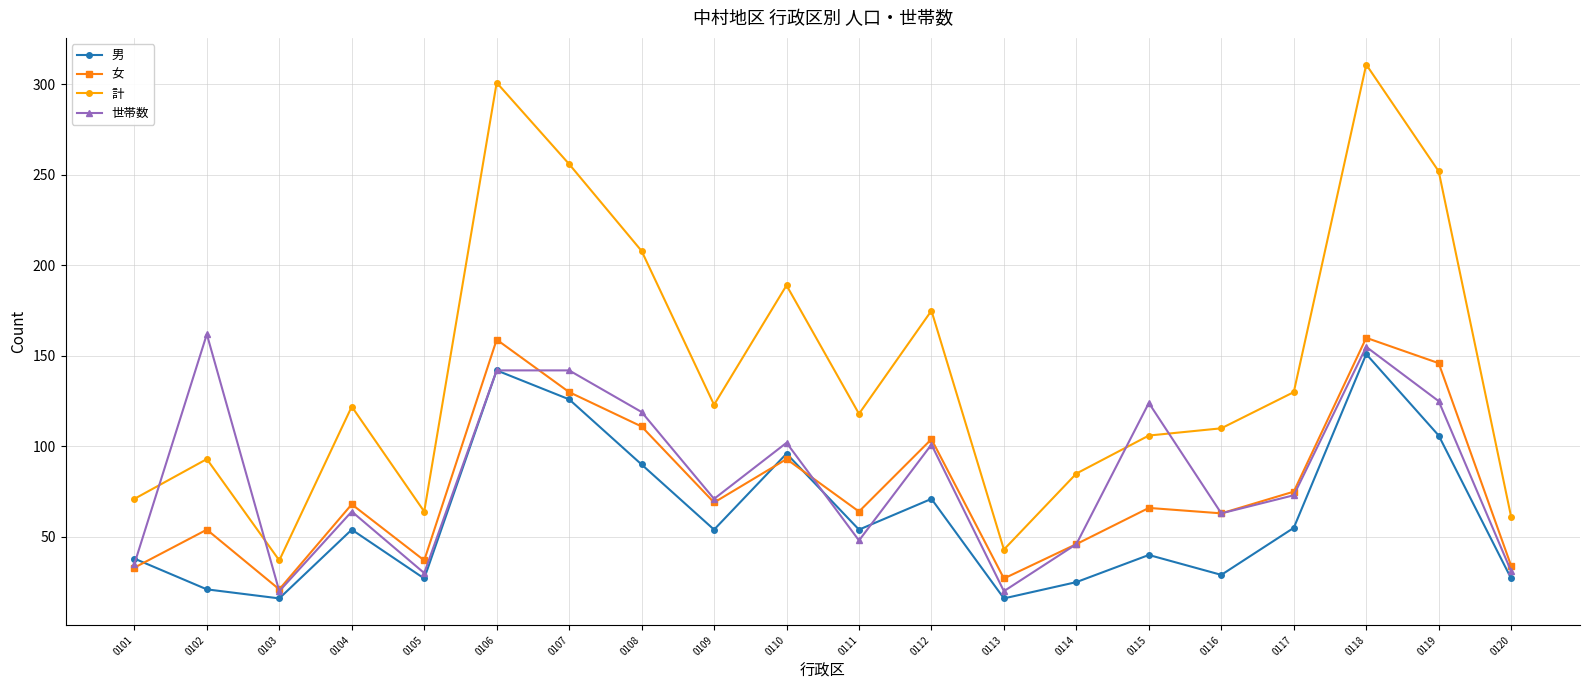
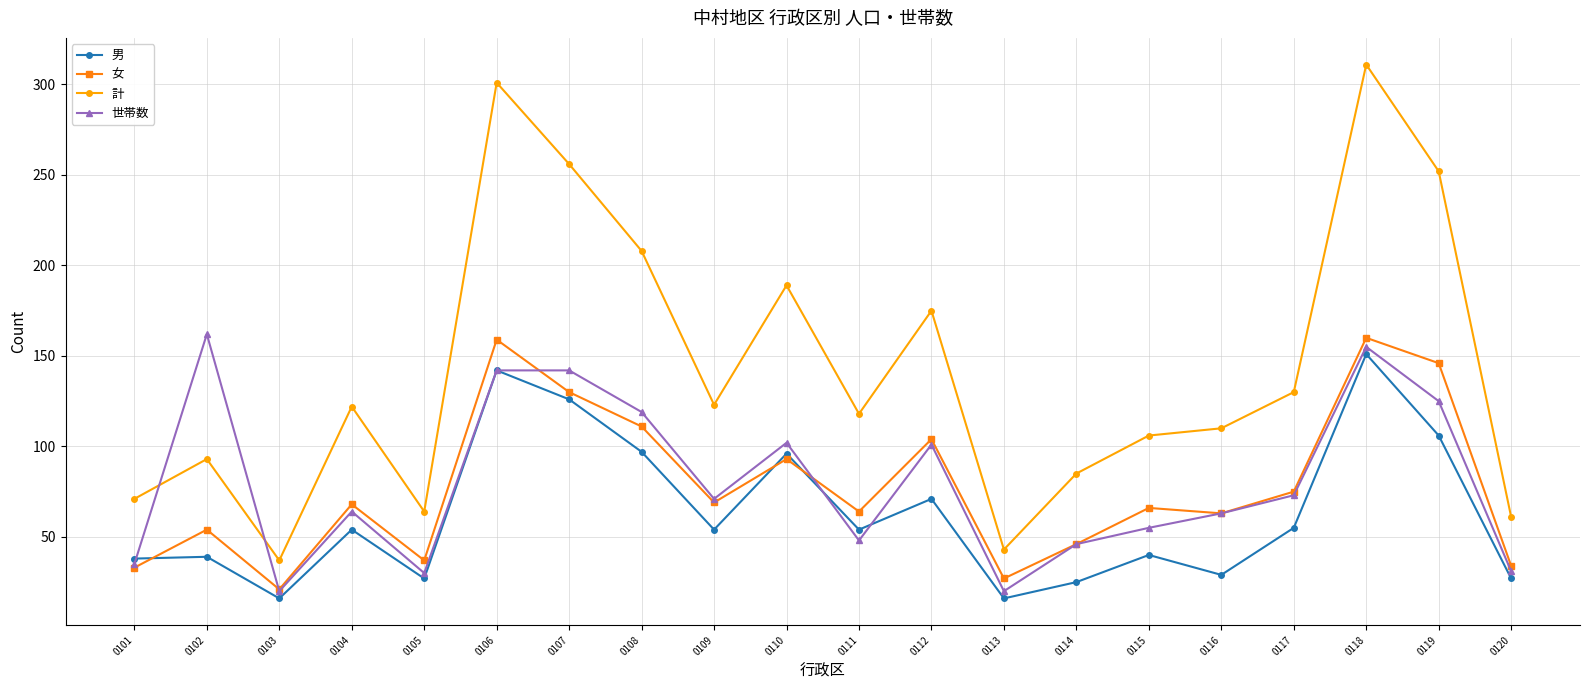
男, 0102: 21 -> 39
男, 0108: 90 -> 97
世帯数, 0115: 124 -> 55
